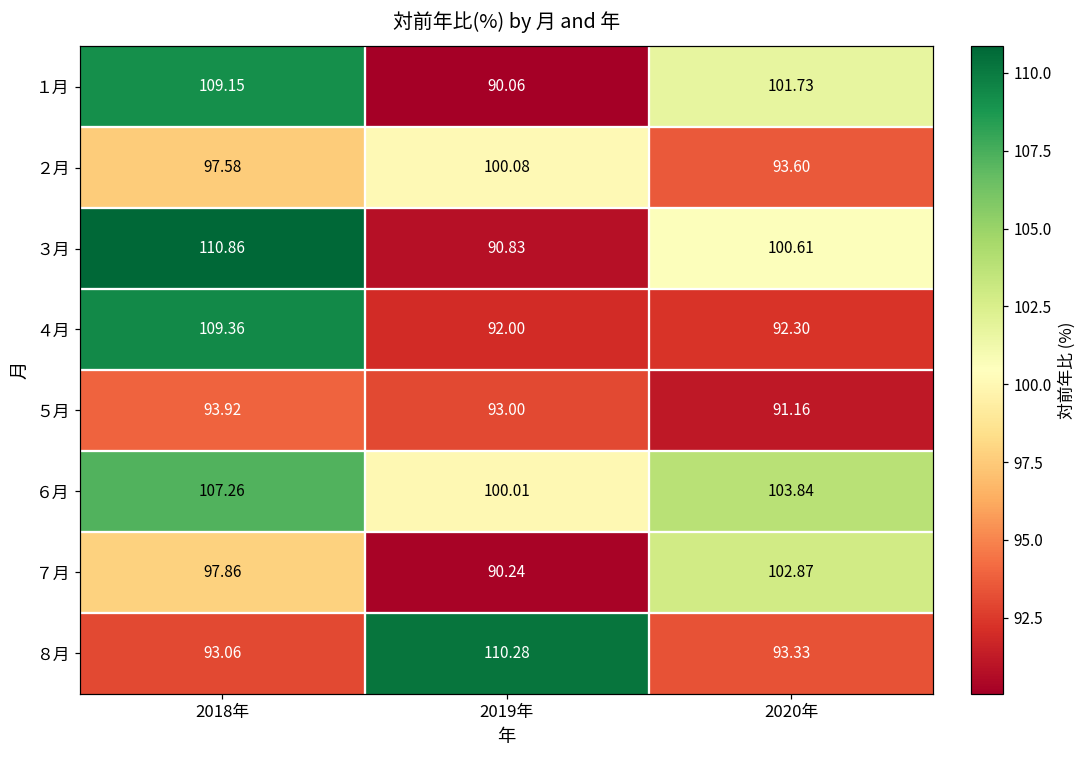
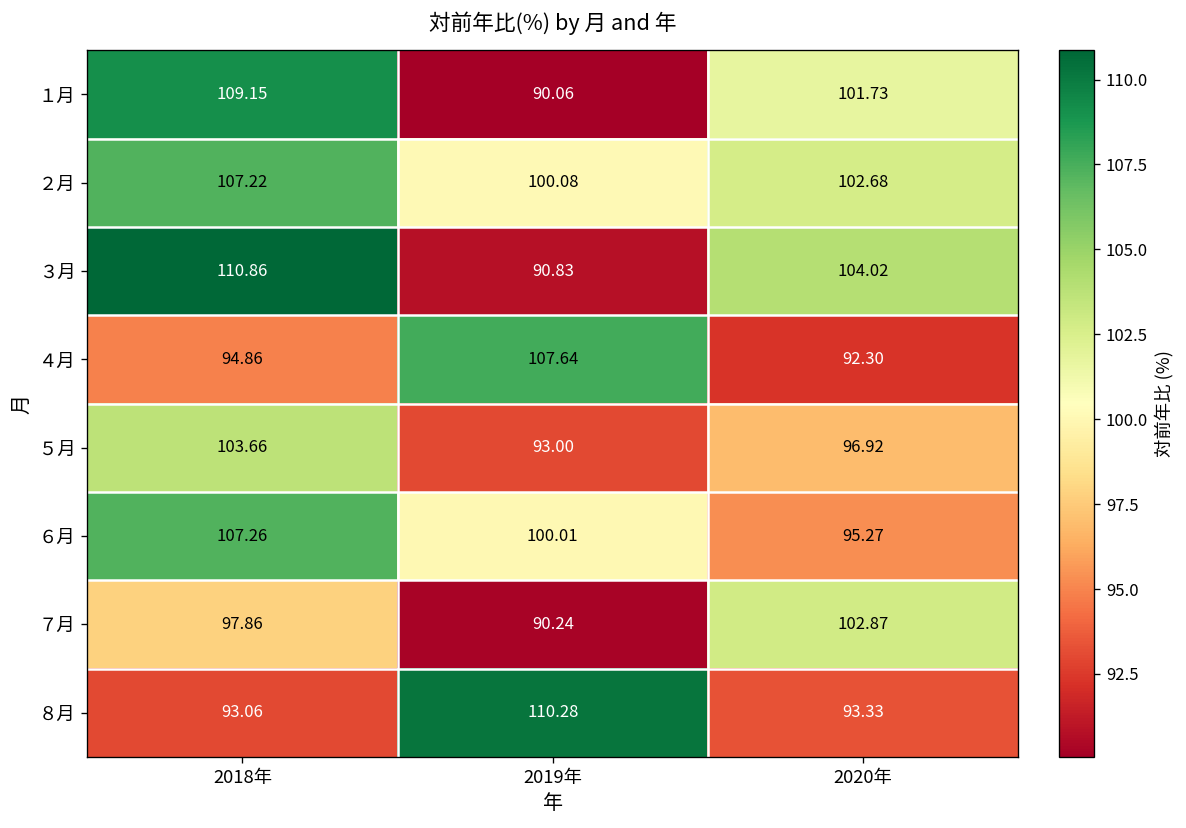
２月, 2018年: 97.58 -> 107.22
２月, 2020年: 93.60 -> 102.68
３月, 2020年: 100.61 -> 104.02
４月, 2018年: 109.36 -> 94.86
４月, 2019年: 92.00 -> 107.64
５月, 2018年: 93.92 -> 103.66
５月, 2020年: 91.16 -> 96.92
６月, 2020年: 103.84 -> 95.27
